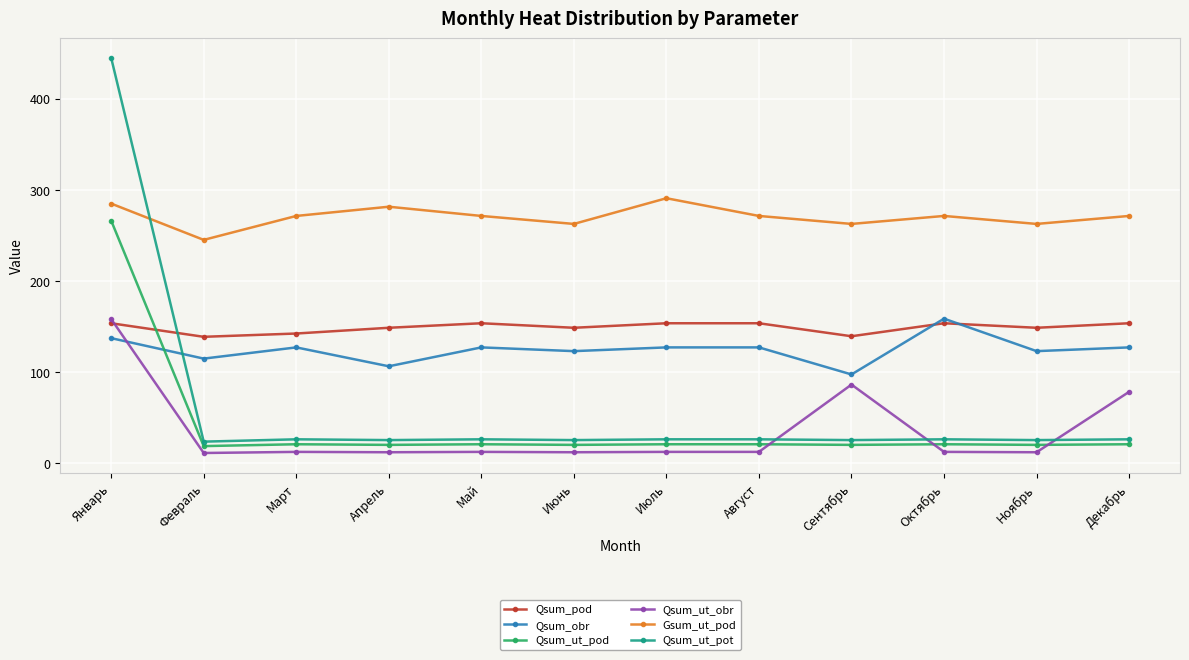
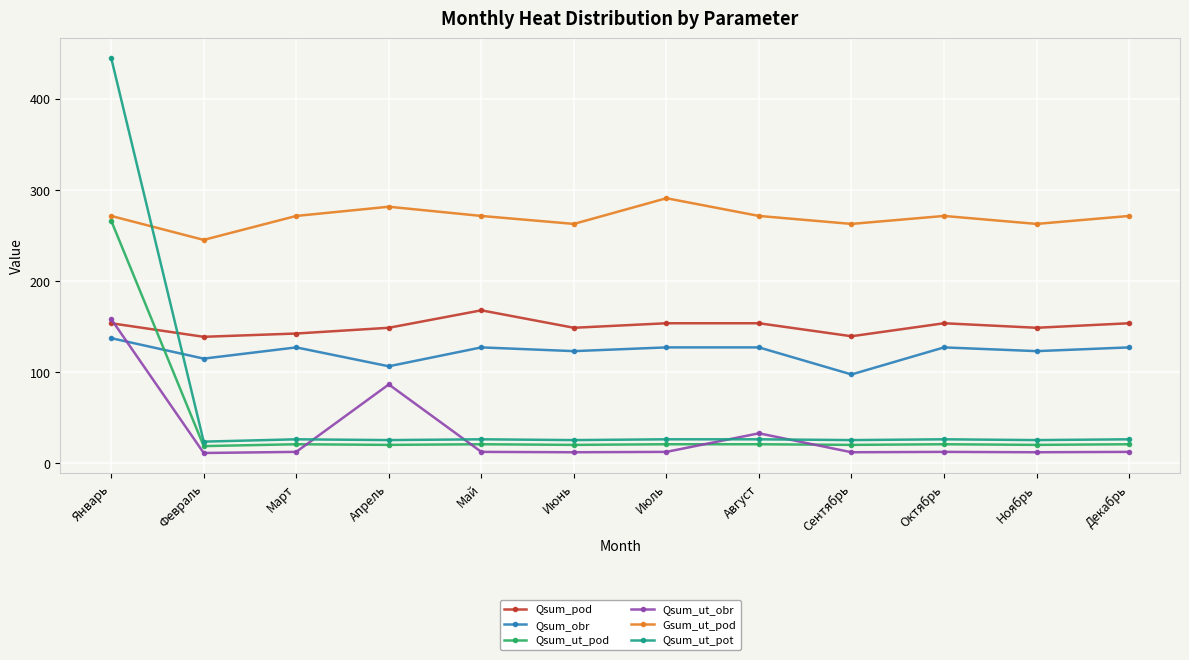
Gsum_ut_pod, Январь: 280 -> 270
Qsum_ut_obr, Апрель: 10 -> 90
Qsum_pod, Май: 150 -> 170
Qsum_ut_obr, Август: 10 -> 30
Qsum_ut_obr, Сентябрь: 90 -> 10
Qsum_obr, Октябрь: 160 -> 130
Qsum_ut_obr, Декабрь: 80 -> 10
